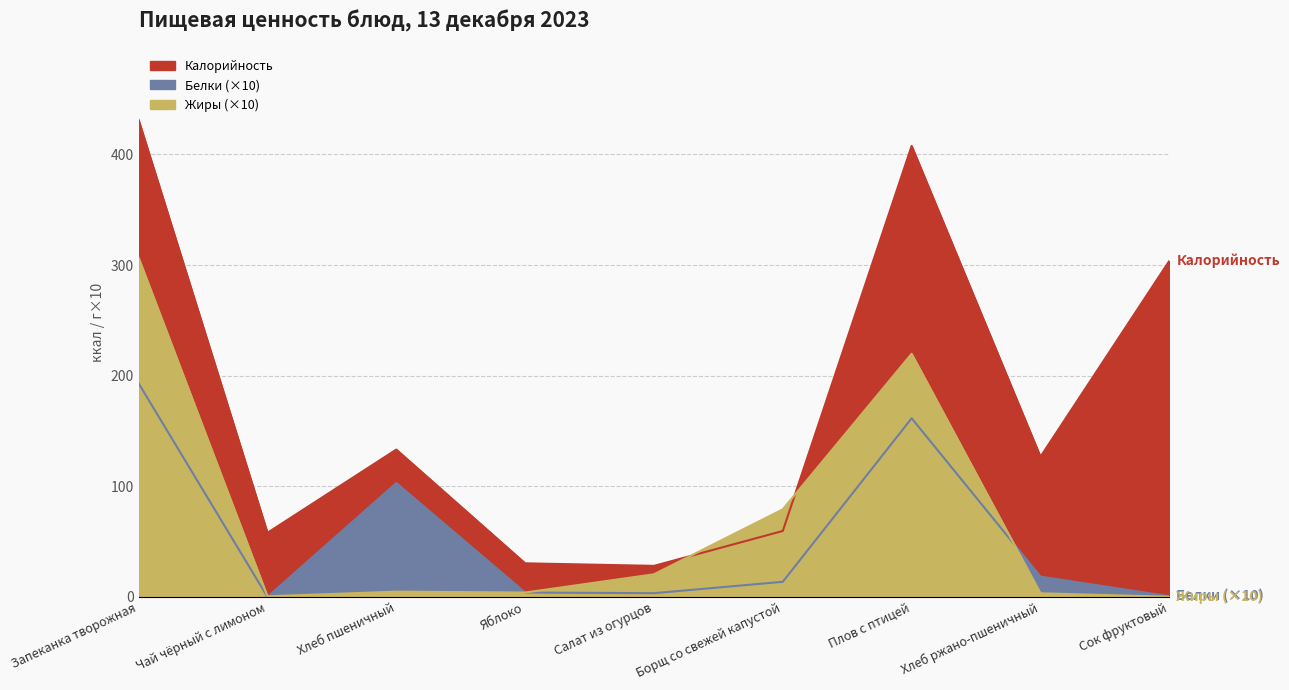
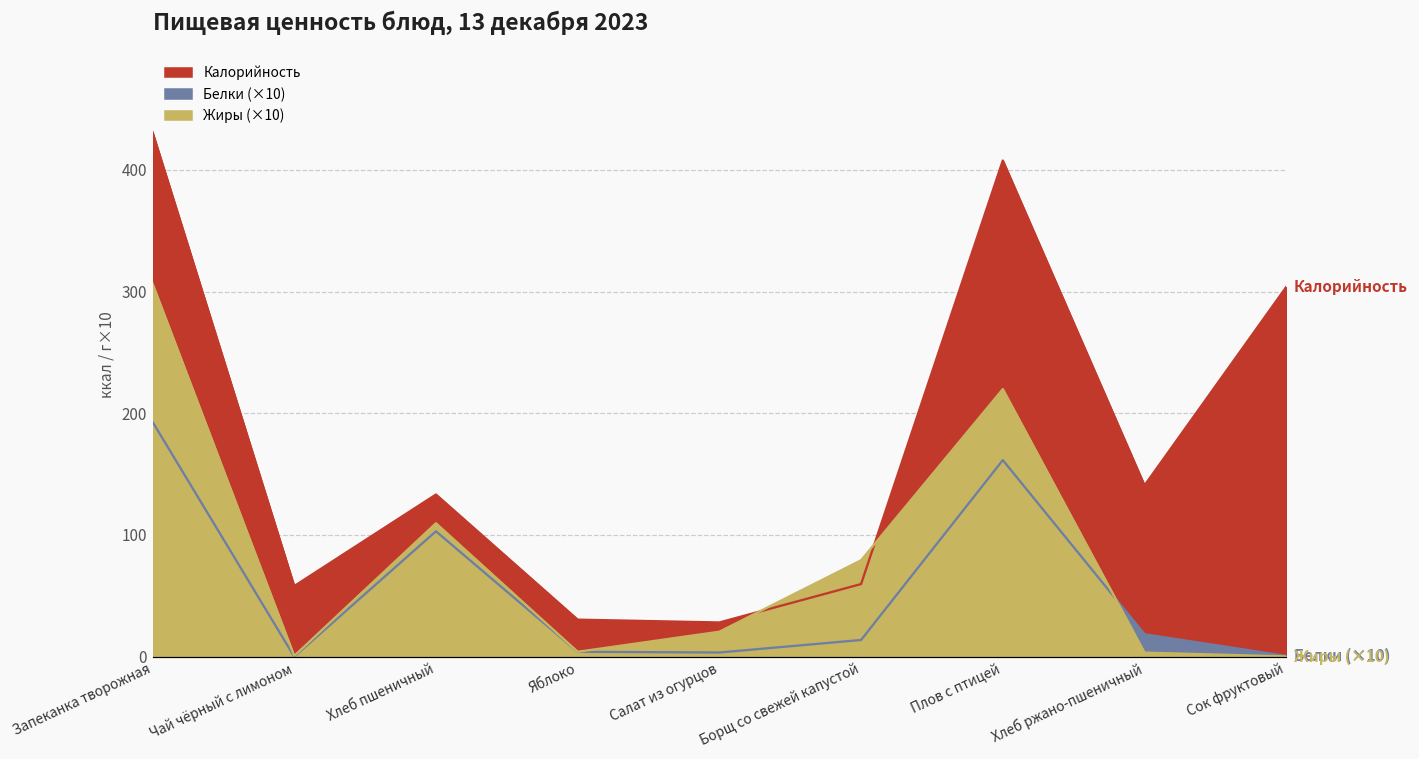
Жиры (×10), Хлеб пшеничный: 5 -> 110
Калорийность, Хлеб ржано-пшеничный: 127 -> 141
